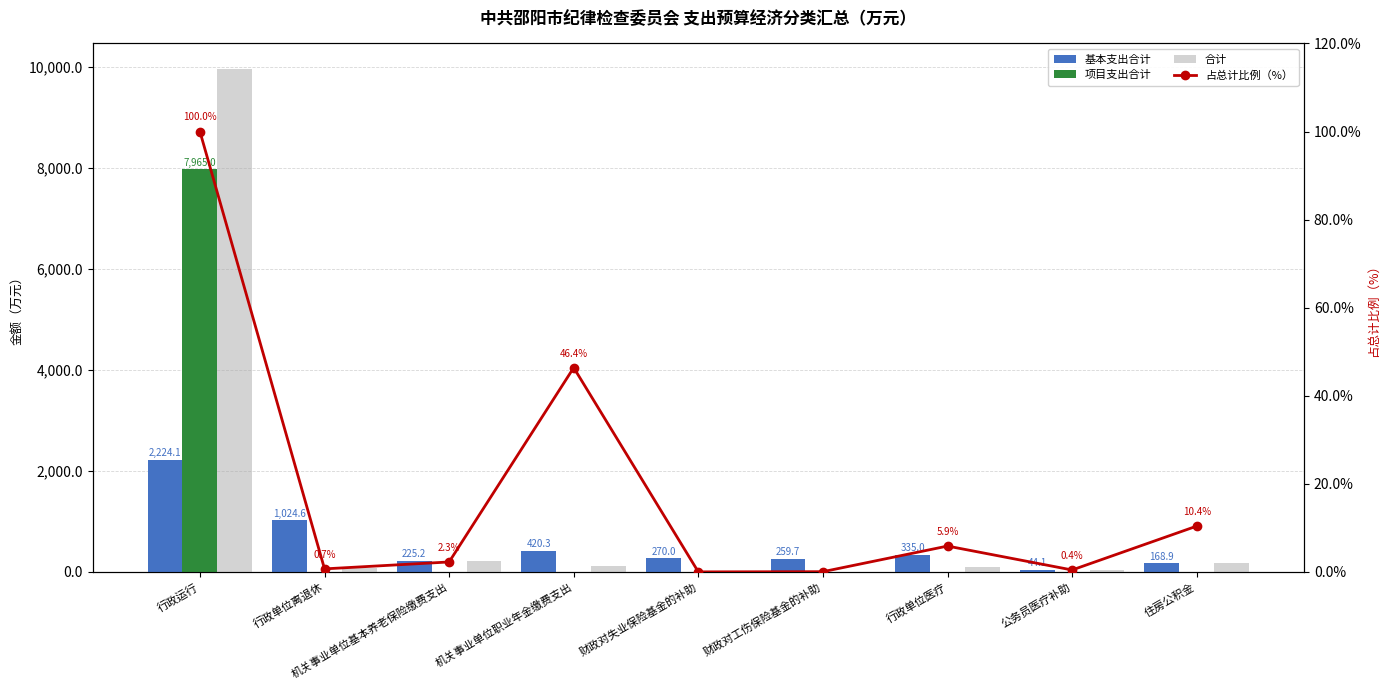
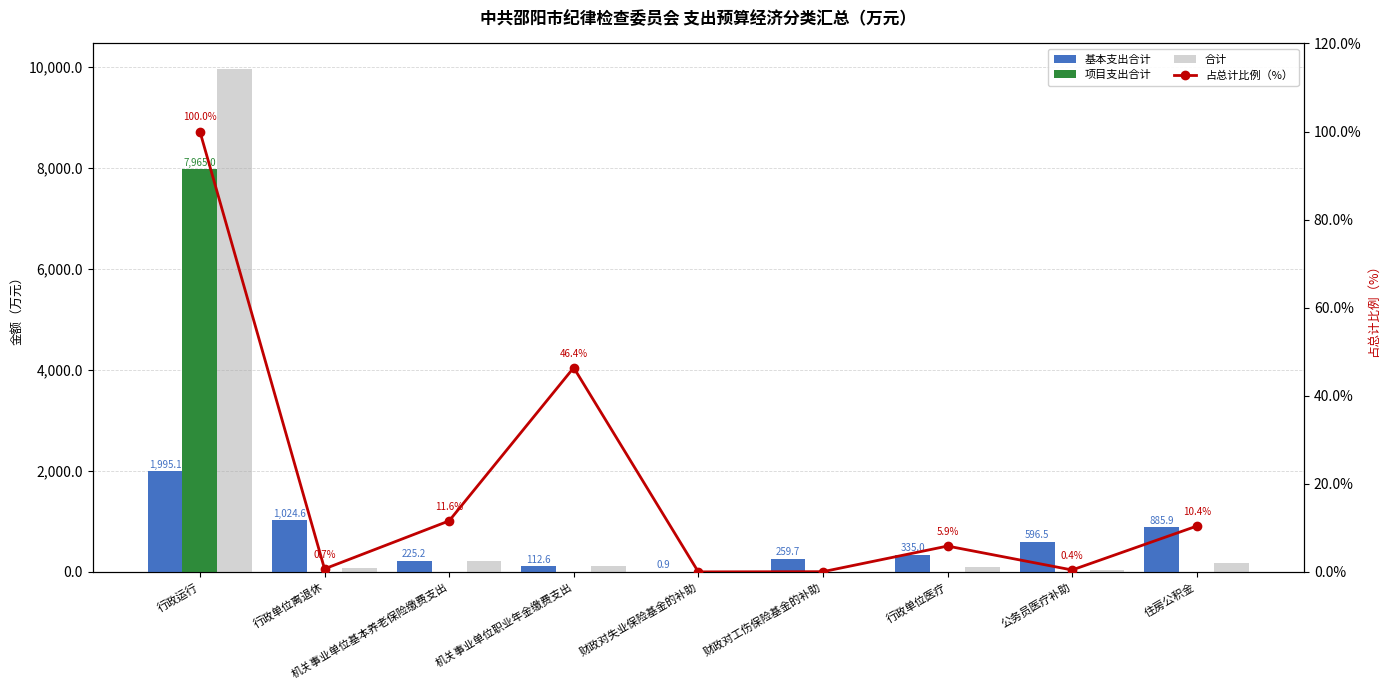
基本支出合计, 行政运行: 2,224.1 -> 1,995.1
基本支出合计, 机关事业单位职业年金缴费支出: 420.3 -> 112.6
基本支出合计, 财政对失业保险基金的补助: 270.0 -> 0.9
基本支出合计, 公务员医疗补助: 44.1 -> 596.5
基本支出合计, 住房公积金: 168.9 -> 885.9
占总计比例（%）, 机关事业单位基本养老保险缴费支出: 2.3% -> 11.6%
